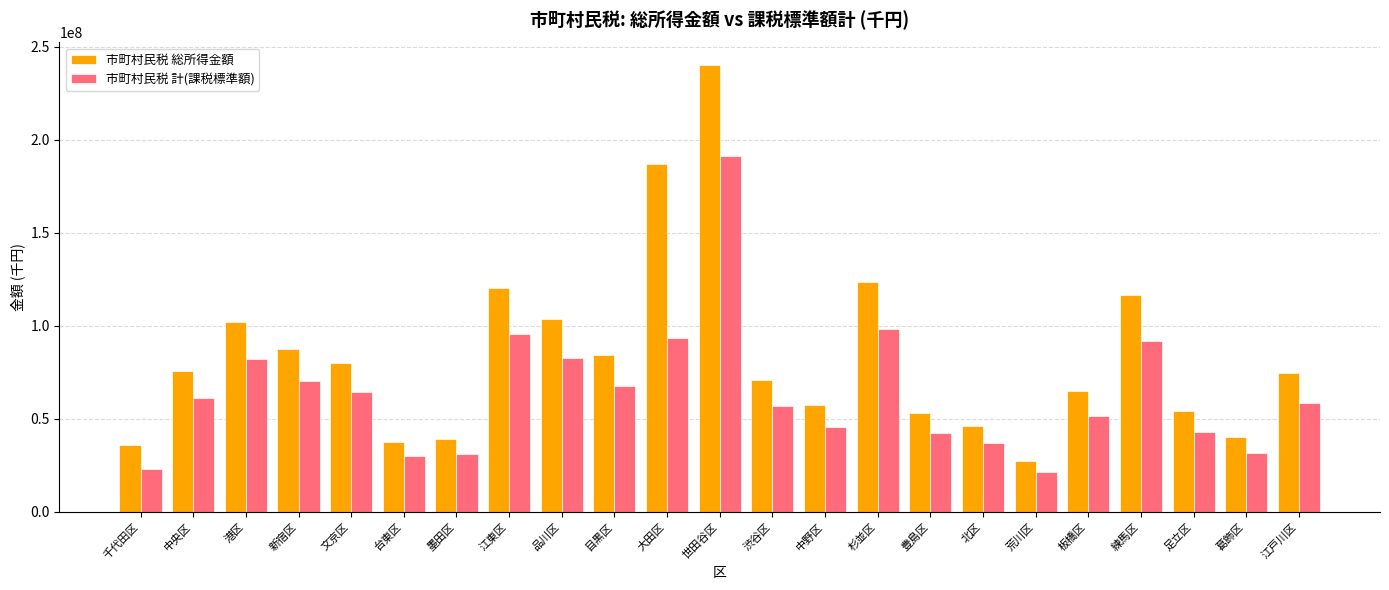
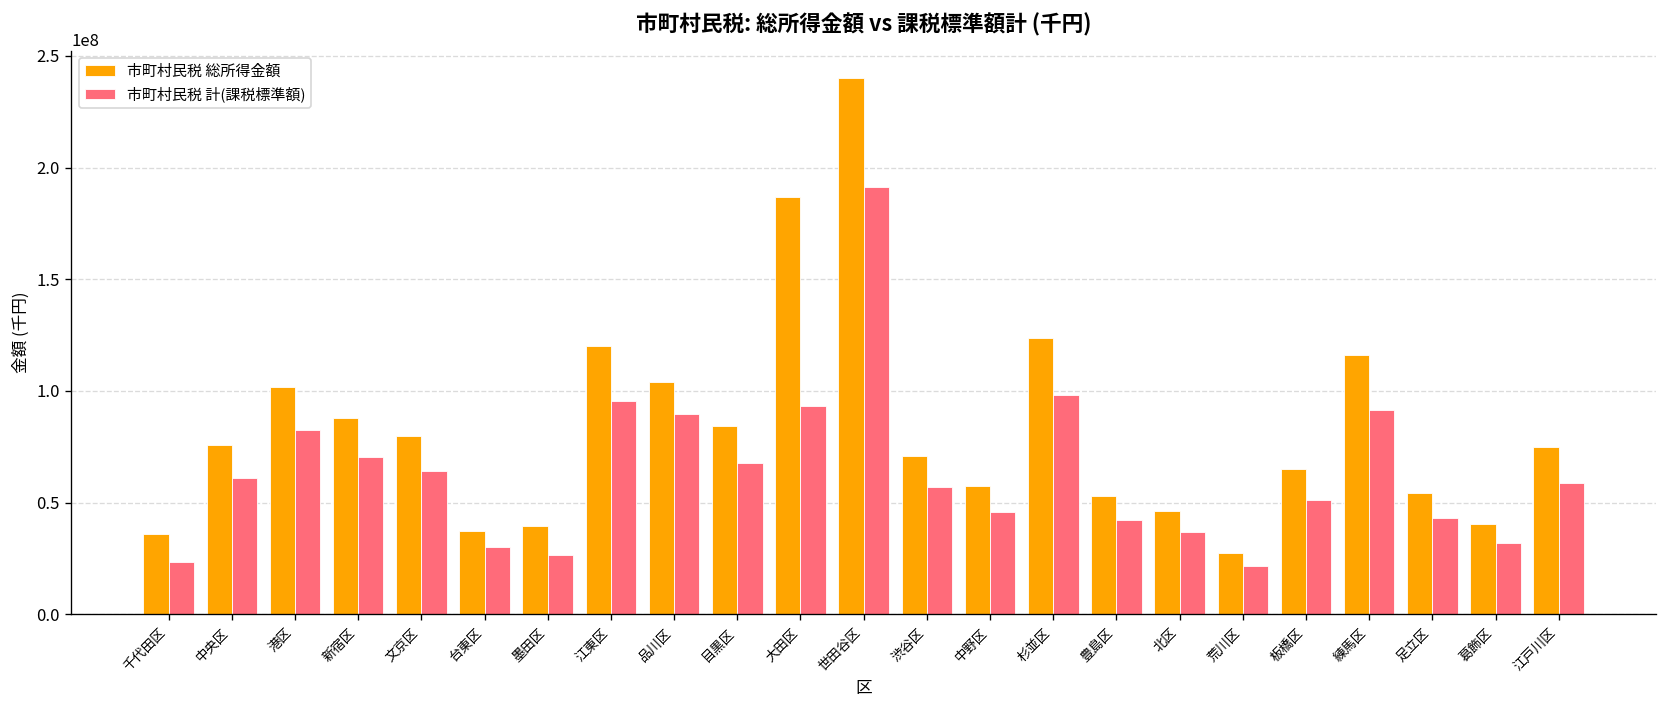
市町村民税 計(課税標準額), 墨田区: 31000000 -> 27000000
市町村民税 計(課税標準額), 品川区: 83000000 -> 90000000
